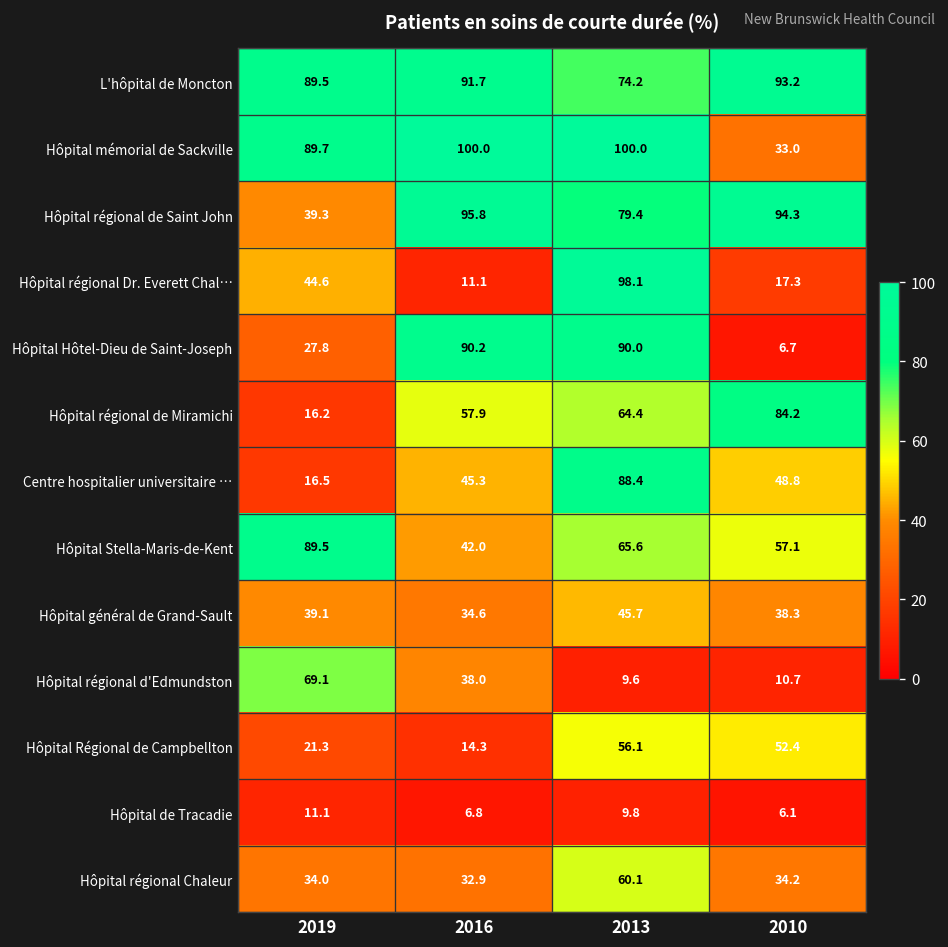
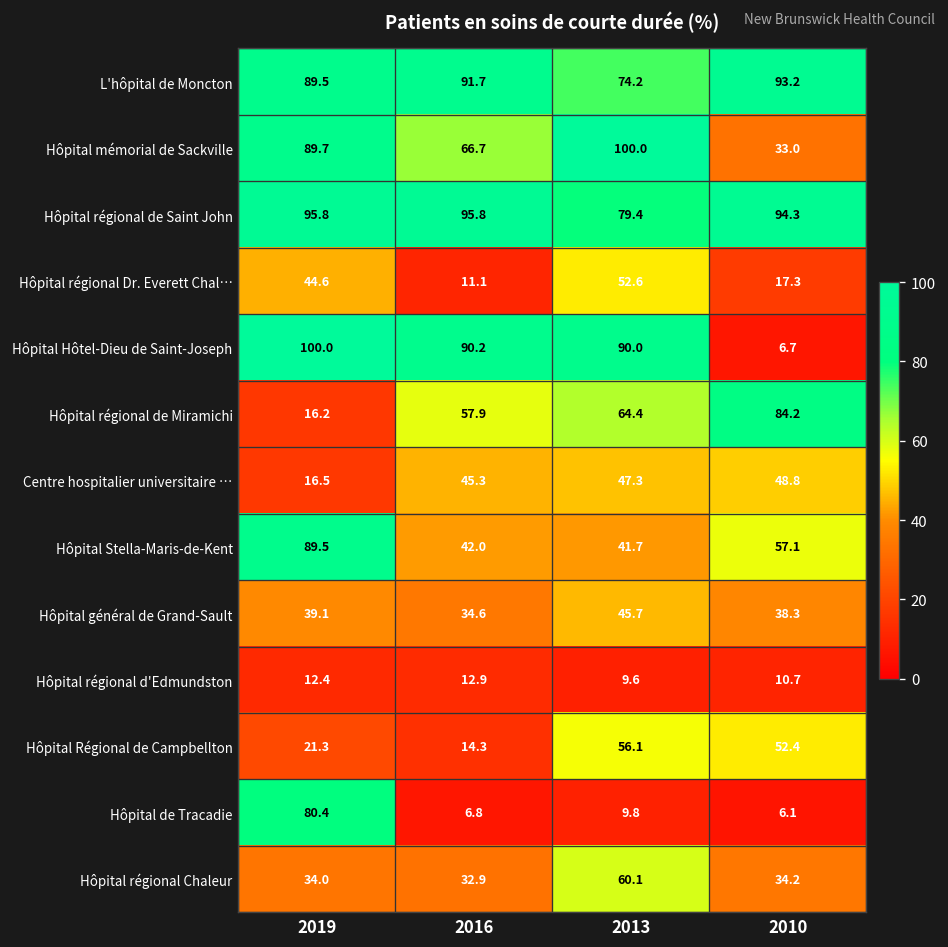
Hôpital mémorial de Sackville, 2016: 100.0 -> 66.7
Hôpital régional de Saint John, 2019: 39.3 -> 95.8
Hôpital régional Dr. Everett Chal…, 2013: 98.1 -> 52.6
Hôpital Hôtel-Dieu de Saint-Joseph, 2019: 27.8 -> 100.0
Centre hospitalier universitaire …, 2013: 88.4 -> 47.3
Hôpital Stella-Maris-de-Kent, 2013: 65.6 -> 41.7
Hôpital régional d'Edmundston, 2019: 69.1 -> 12.4
Hôpital régional d'Edmundston, 2016: 38.0 -> 12.9
Hôpital de Tracadie, 2019: 11.1 -> 80.4
